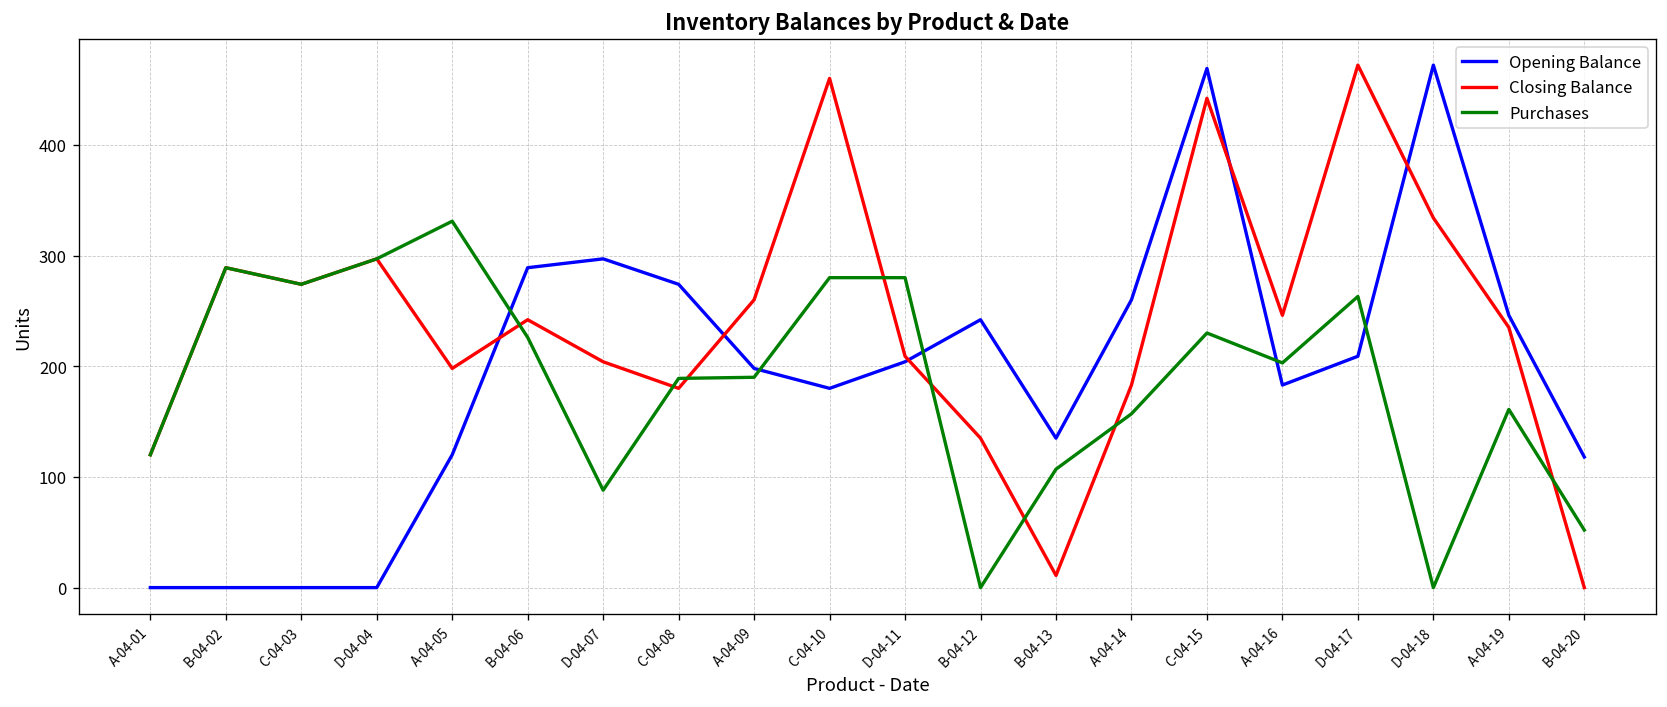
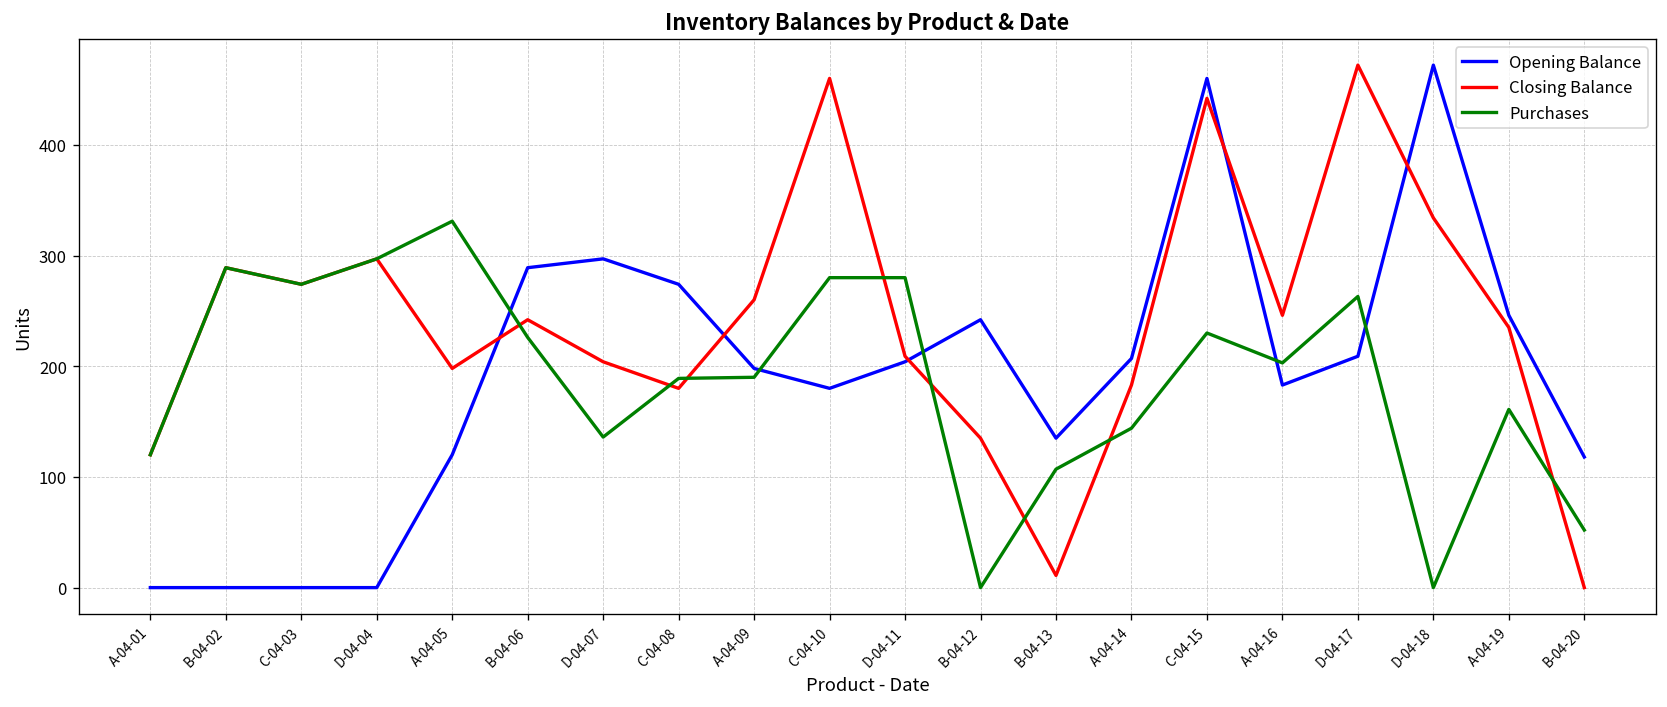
Purchases, D-04-07: 90 -> 140
Opening Balance, A-04-14: 260 -> 210
Purchases, A-04-14: 160 -> 140
Opening Balance, C-04-15: 470 -> 460
